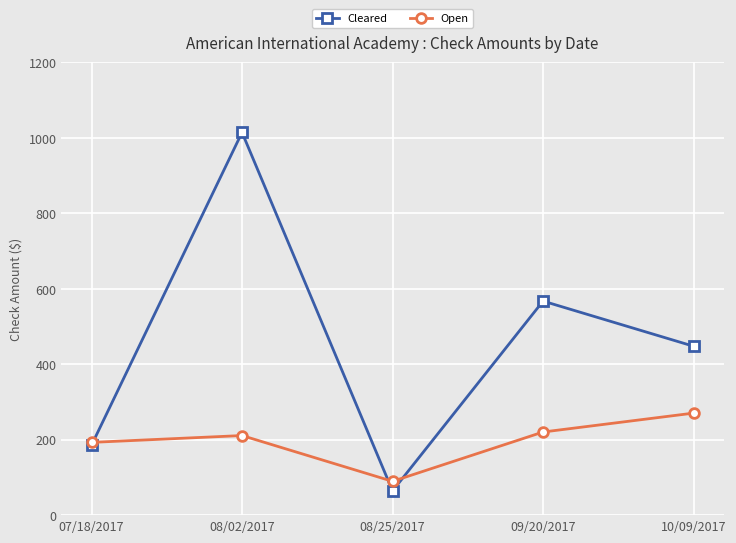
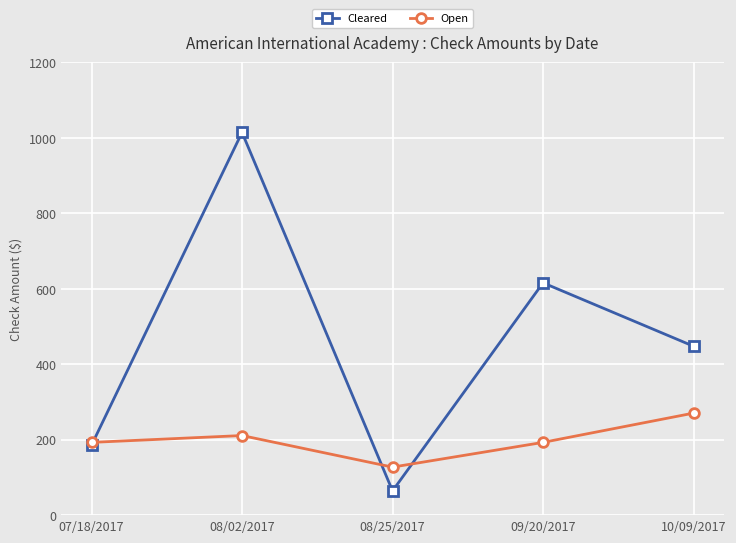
Open, 08/25/2017: 90 -> 130
Cleared, 09/20/2017: 570 -> 620
Open, 09/20/2017: 220 -> 190
